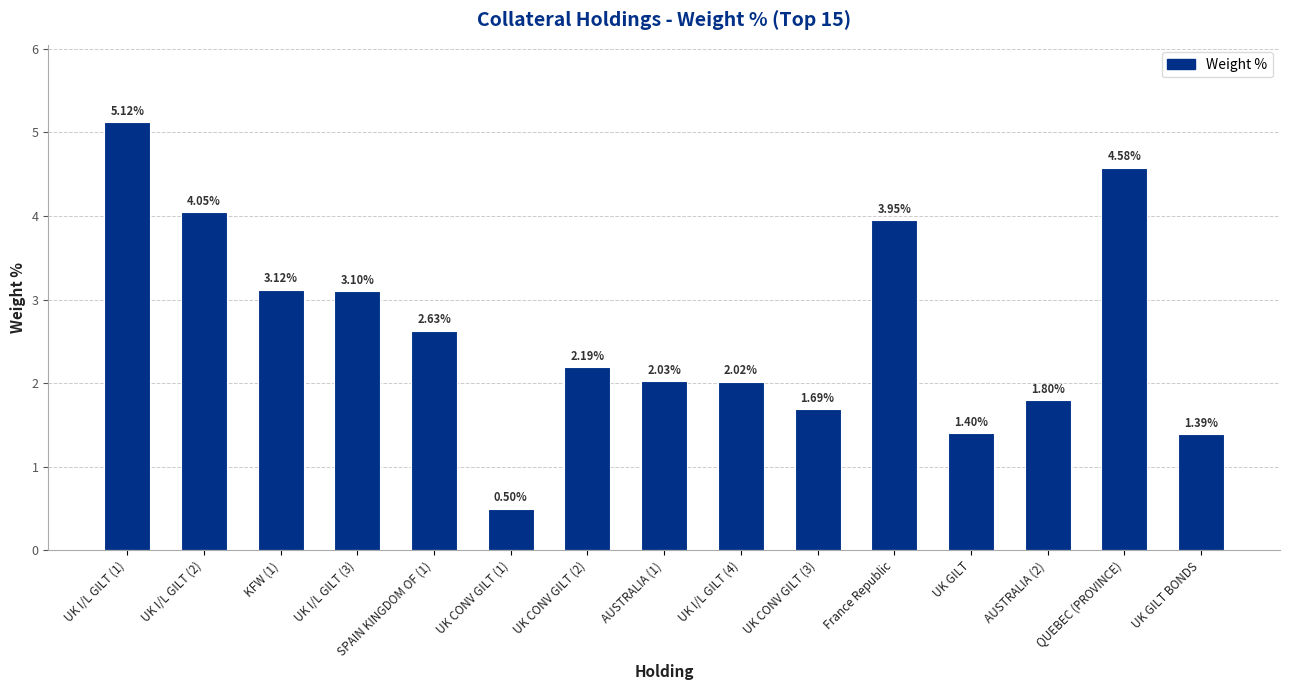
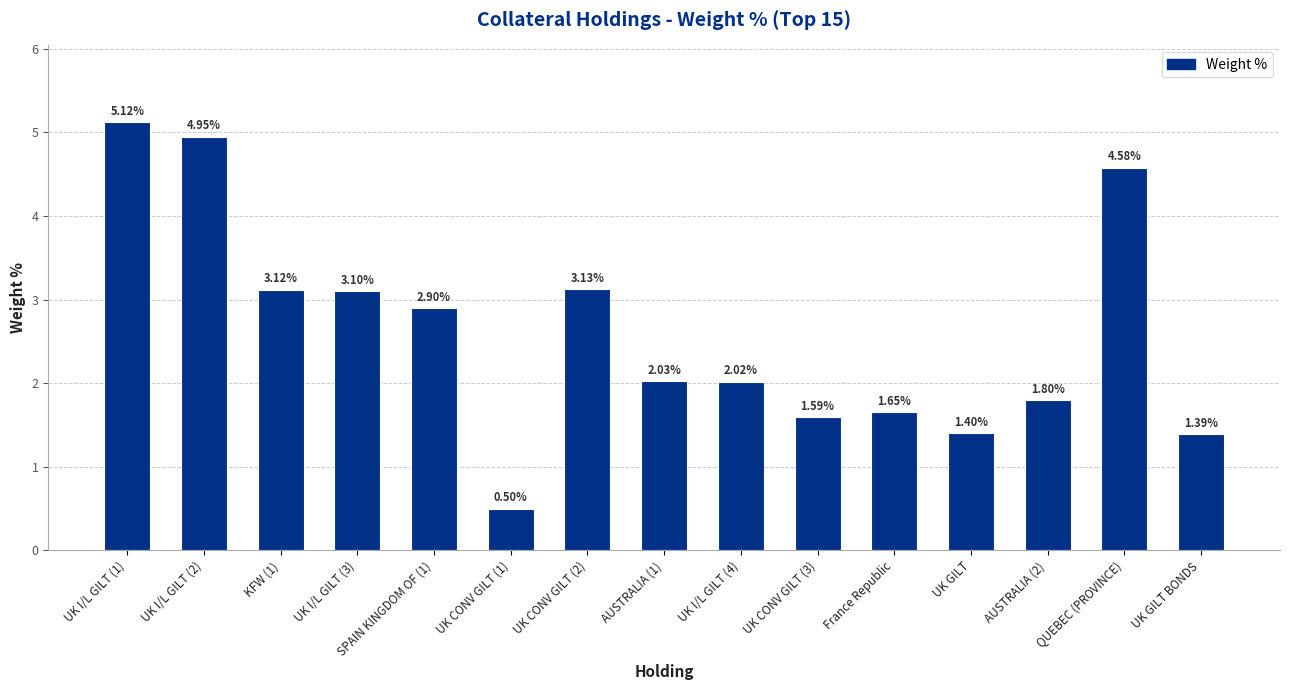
UK I/L GILT (2): 4.05% -> 4.95%
SPAIN KINGDOM OF (1): 2.63% -> 2.90%
UK CONV GILT (2): 2.19% -> 3.13%
UK CONV GILT (3): 1.69% -> 1.59%
France Republic: 3.95% -> 1.65%
